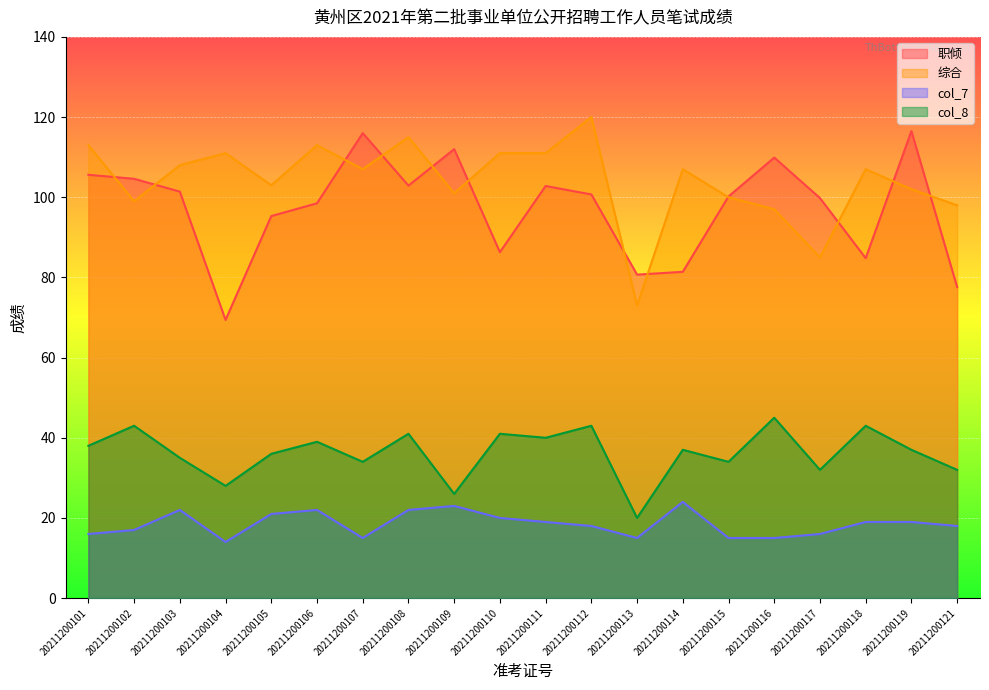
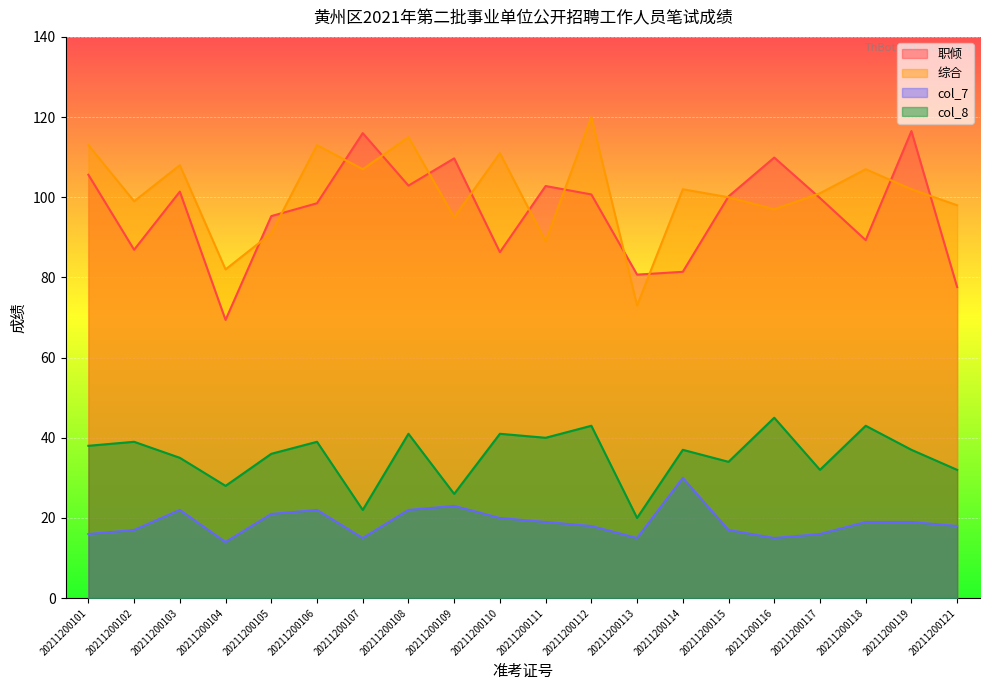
职倾, 20211200102: 105 -> 87
col_8, 20211200102: 43 -> 39
综合, 20211200104: 111 -> 82
综合, 20211200105: 103 -> 91
col_8, 20211200107: 34 -> 22
职倾, 20211200109: 112 -> 110
综合, 20211200109: 101 -> 95
综合, 20211200111: 111 -> 89
综合, 20211200114: 107 -> 102
col_7, 20211200114: 24 -> 30
col_7, 20211200115: 15 -> 17
综合, 20211200117: 85 -> 101
职倾, 20211200118: 85 -> 89
